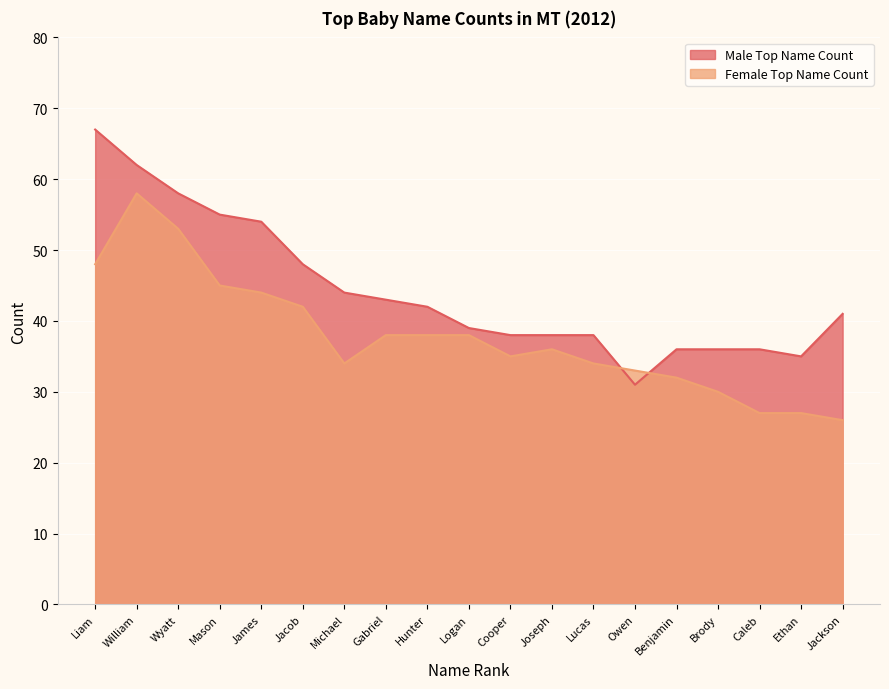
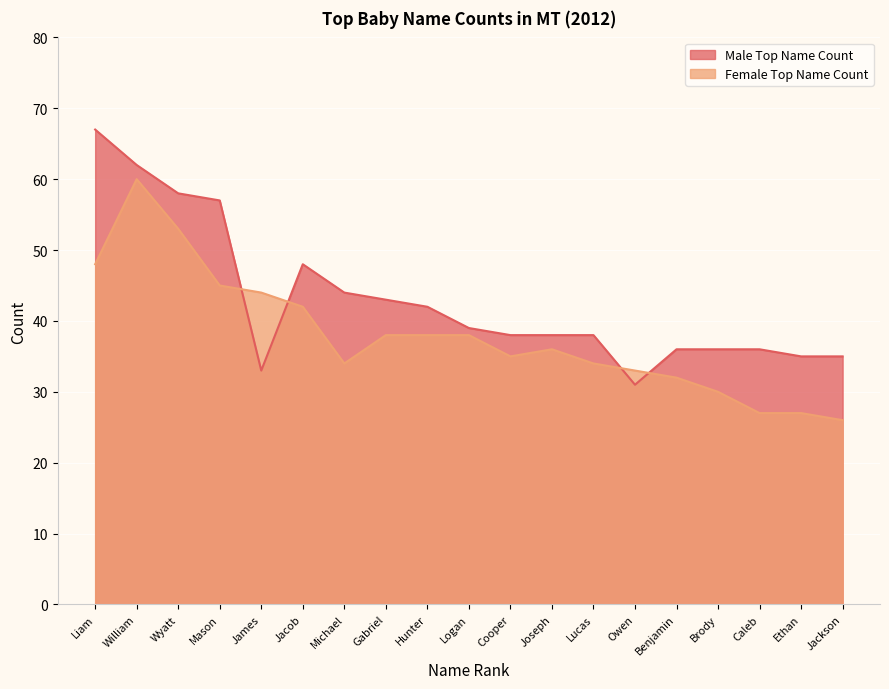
Female Top Name Count, William: 58 -> 60
Male Top Name Count, Mason: 55 -> 57
Male Top Name Count, James: 54 -> 33
Male Top Name Count, Jackson: 41 -> 35
